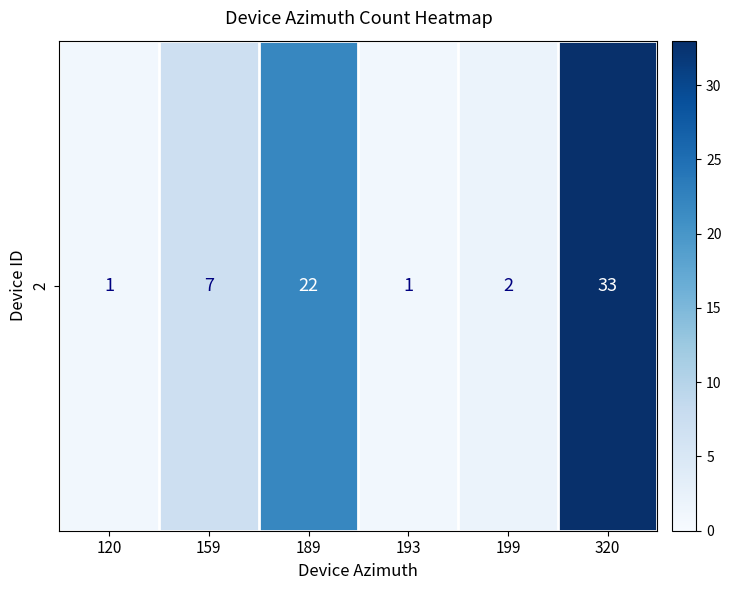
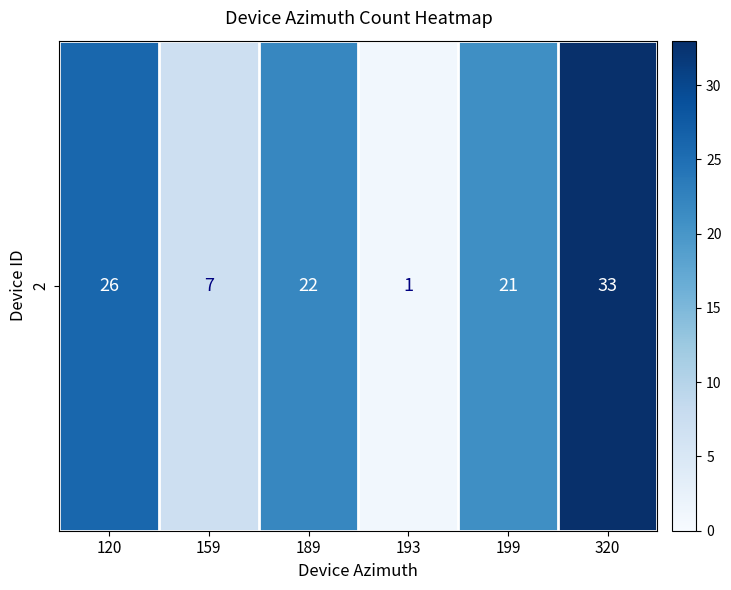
2, 120: 1 -> 26
2, 199: 2 -> 21
